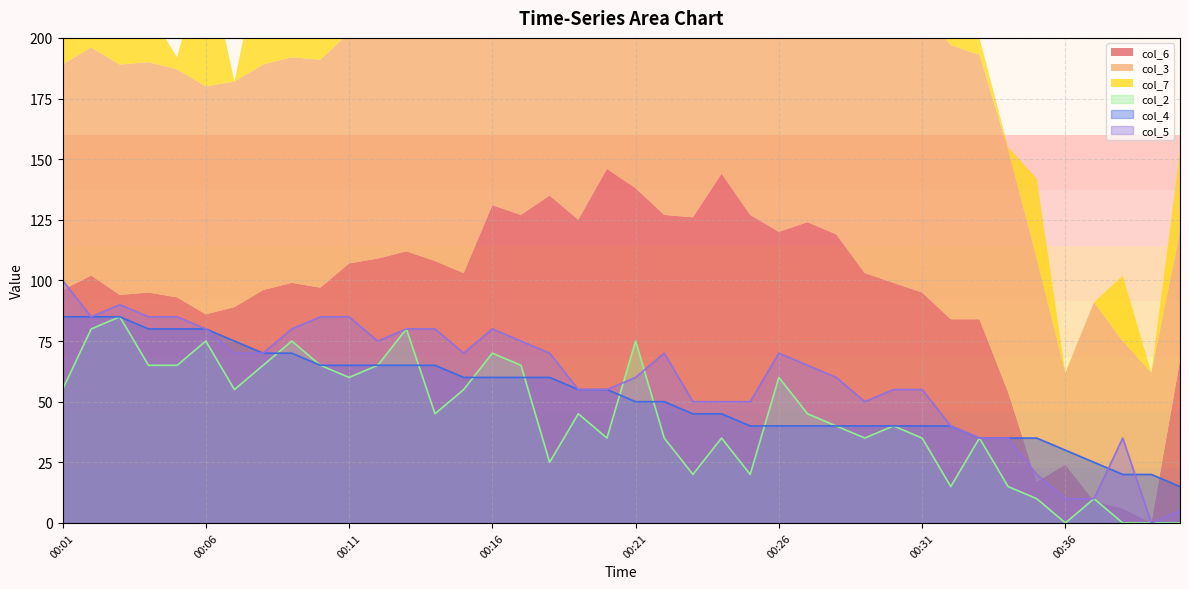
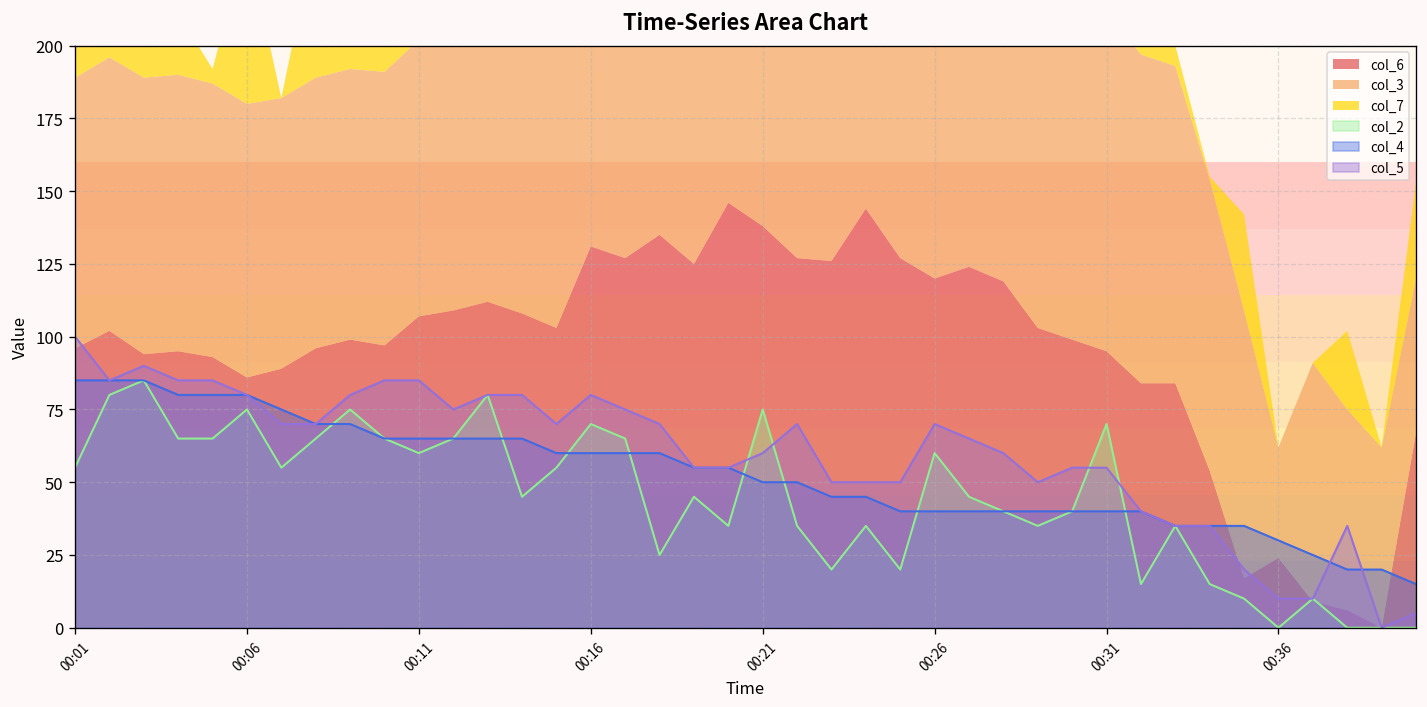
col_2, 00:31: 35 -> 70
